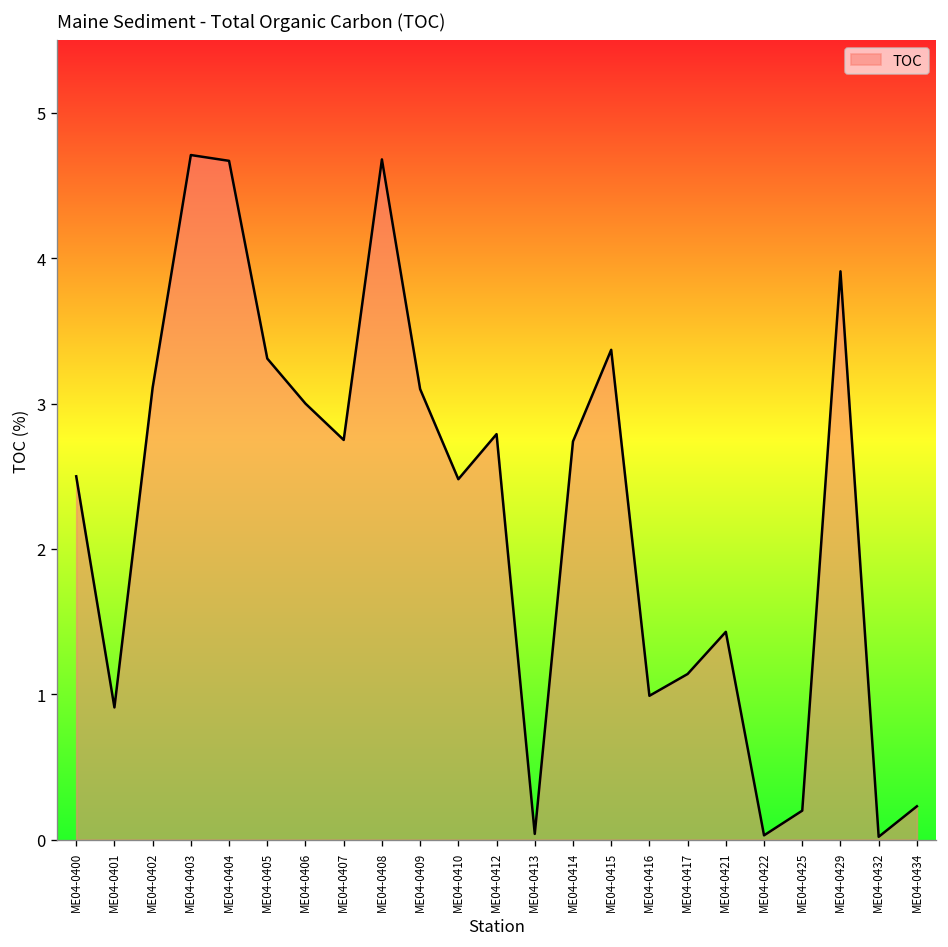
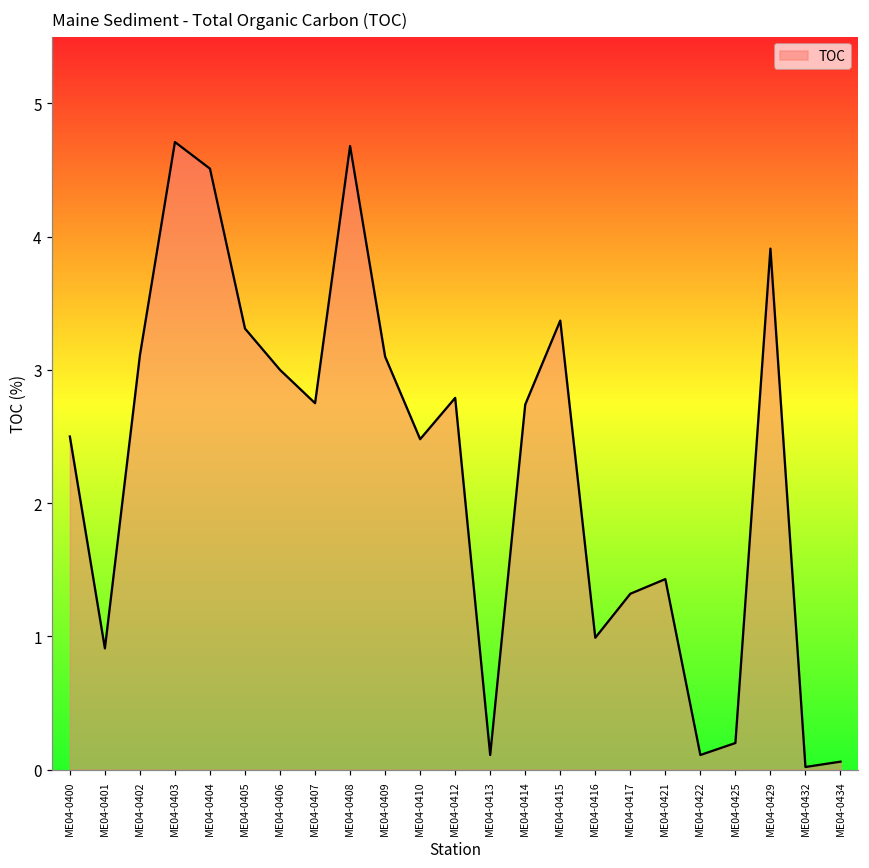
ME04-0404: 4.67 -> 4.51
ME04-0413: 0.04 -> 0.11
ME04-0417: 1.14 -> 1.32
ME04-0422: 0.03 -> 0.11
ME04-0434: 0.23 -> 0.06
